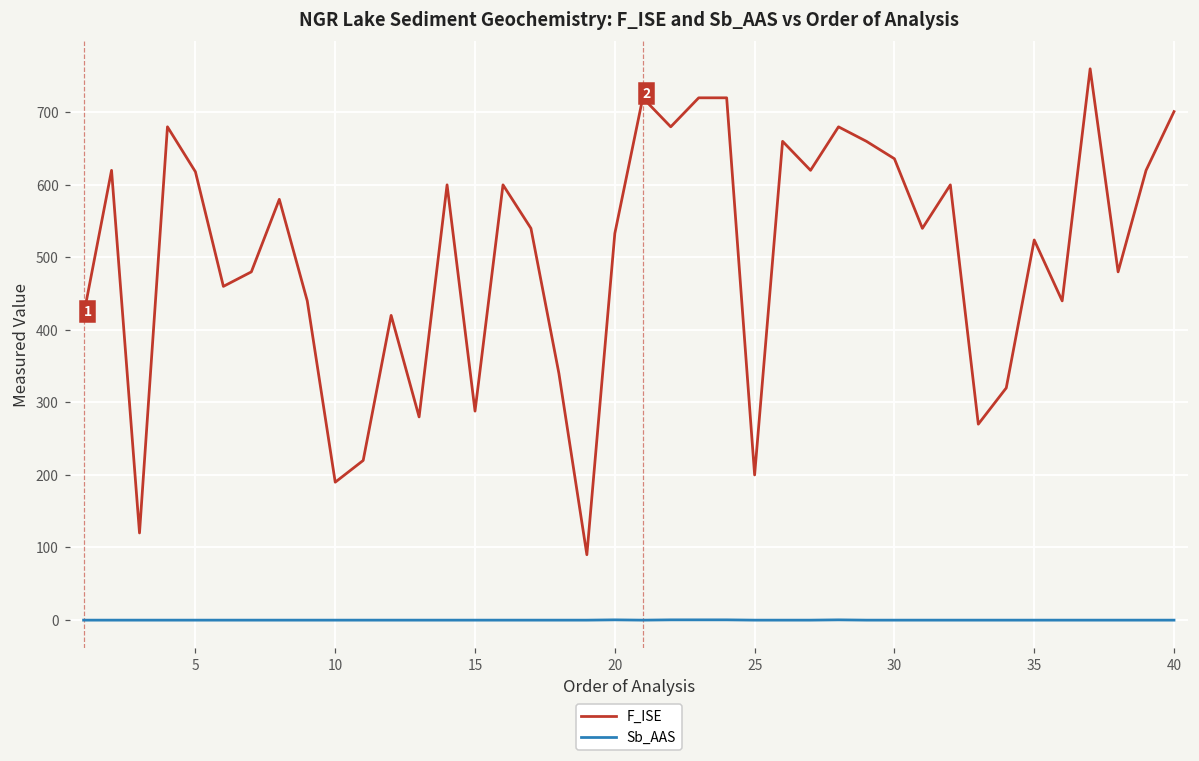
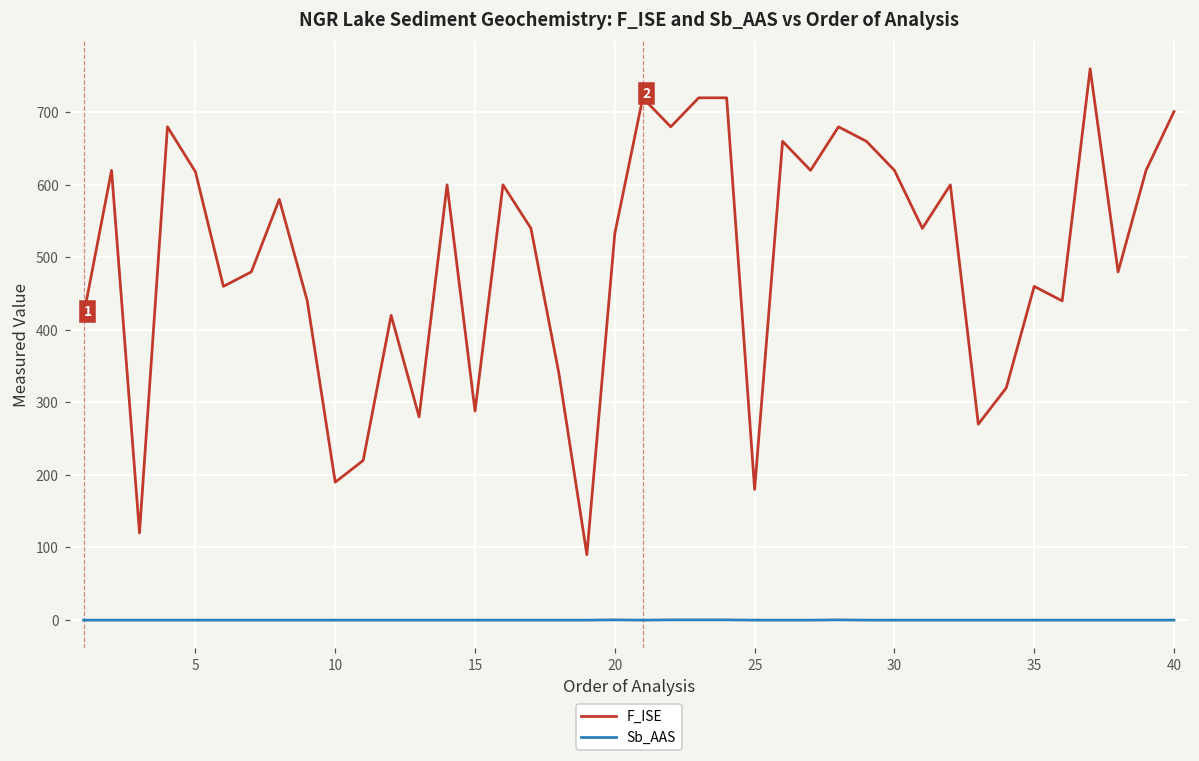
F_ISE, 25: 200 -> 180
F_ISE, 30: 640 -> 620
F_ISE, 35: 520 -> 460
